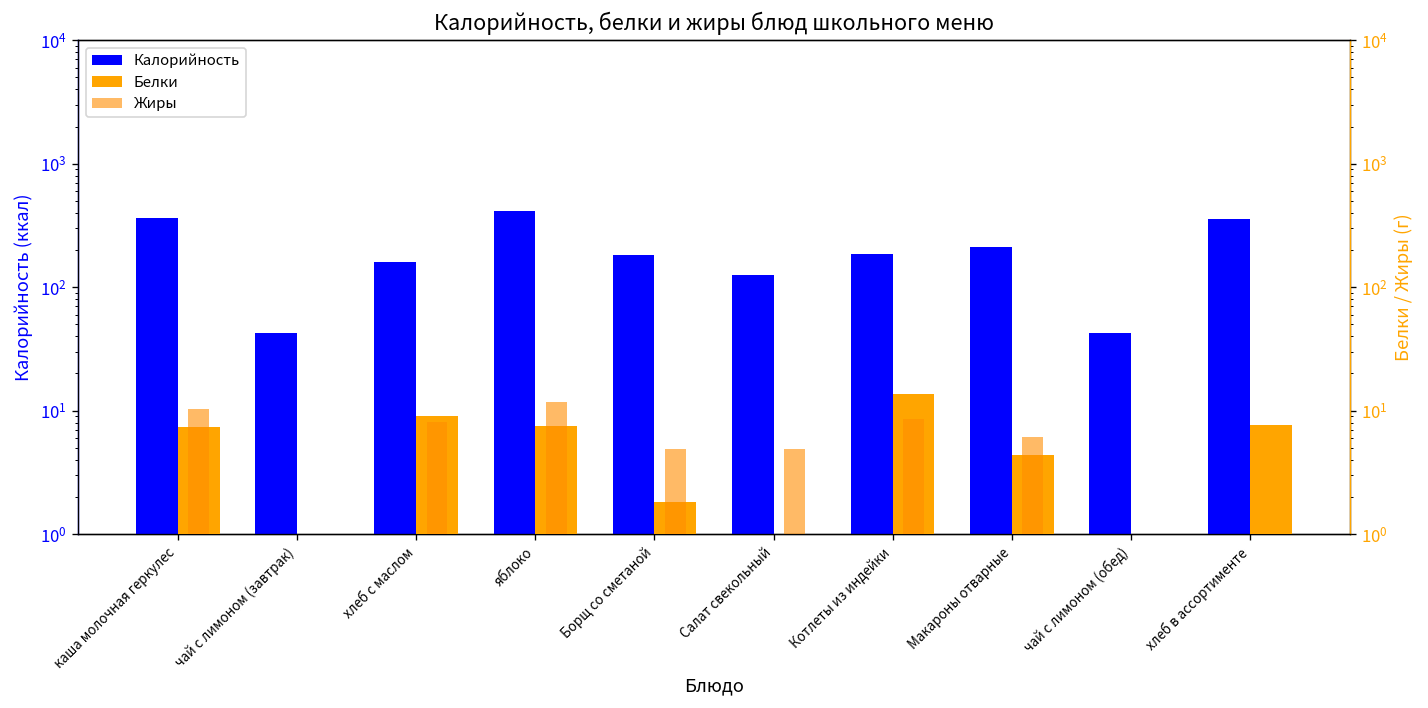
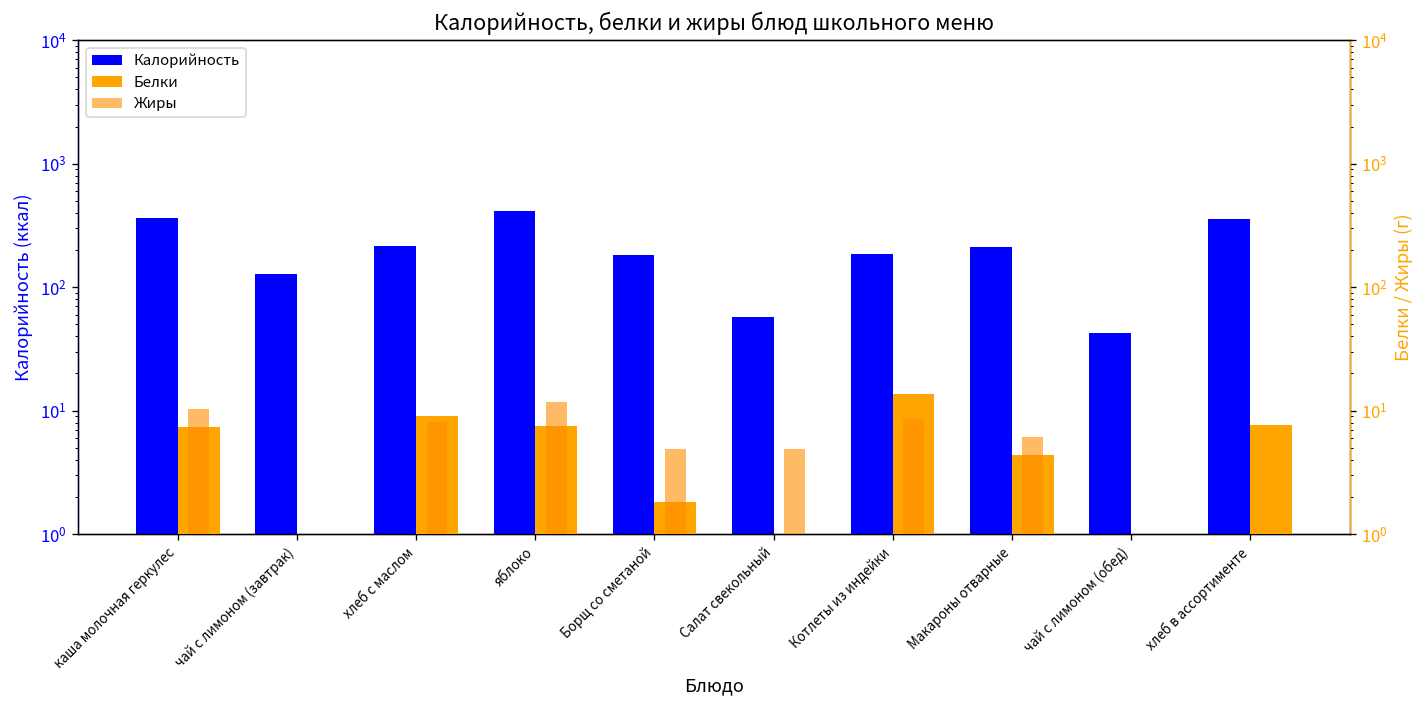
Калорийность, чай с лимоном (завтрак): 43 -> 130
Калорийность, хлеб с маслом: 160 -> 220
Калорийность, Салат свекольный: 130 -> 60
